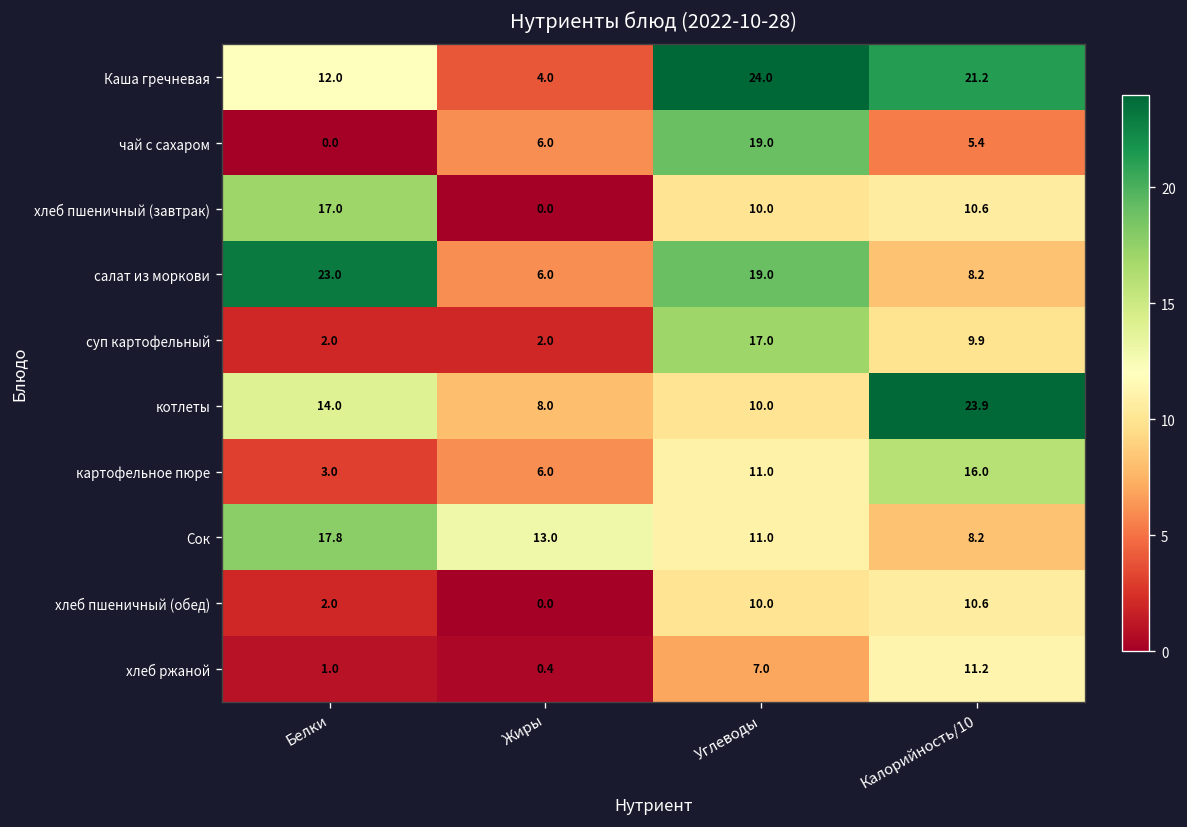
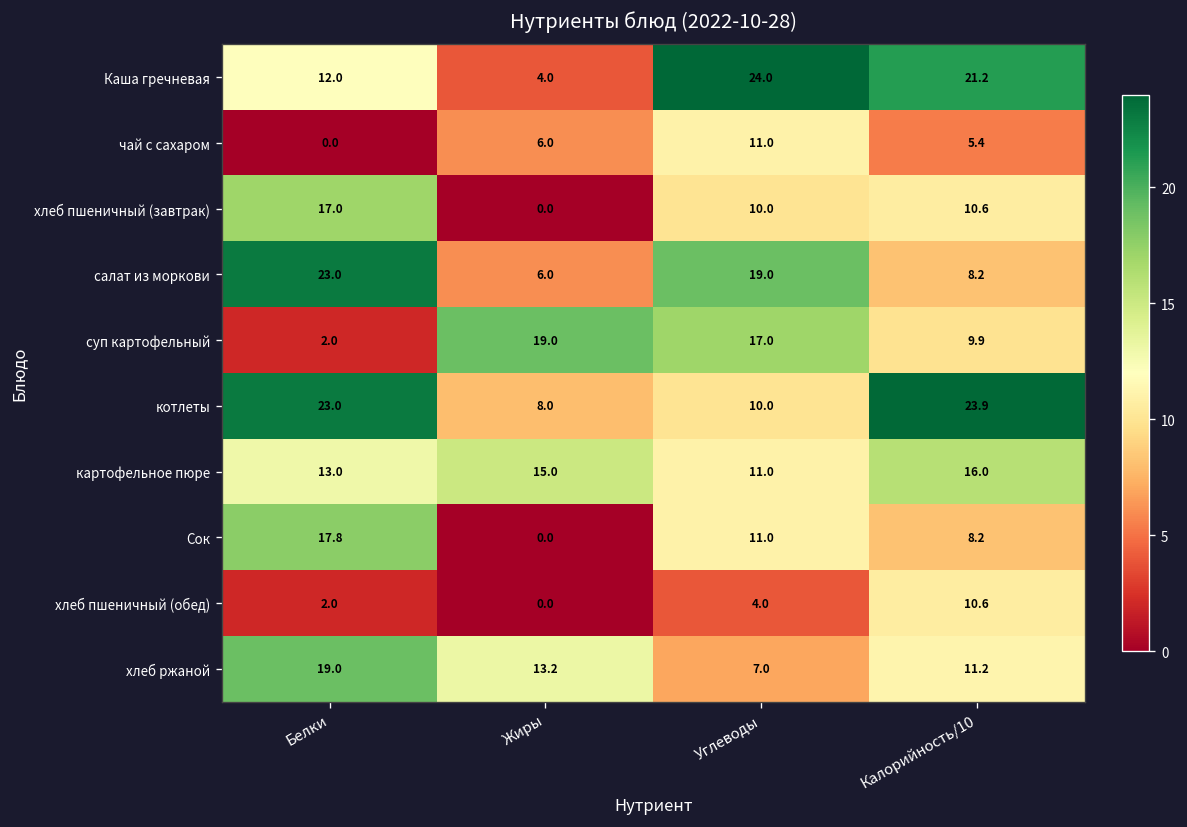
чай с сахаром, Углеводы: 19.0 -> 11.0
суп картофельный, Жиры: 2.0 -> 19.0
котлеты, Белки: 14.0 -> 23.0
картофельное пюре, Белки: 3.0 -> 13.0
картофельное пюре, Жиры: 6.0 -> 15.0
Сок, Жиры: 13.0 -> 0.0
хлеб пшеничный (обед), Углеводы: 10.0 -> 4.0
хлеб ржаной, Белки: 1.0 -> 19.0
хлеб ржаной, Жиры: 0.4 -> 13.2
